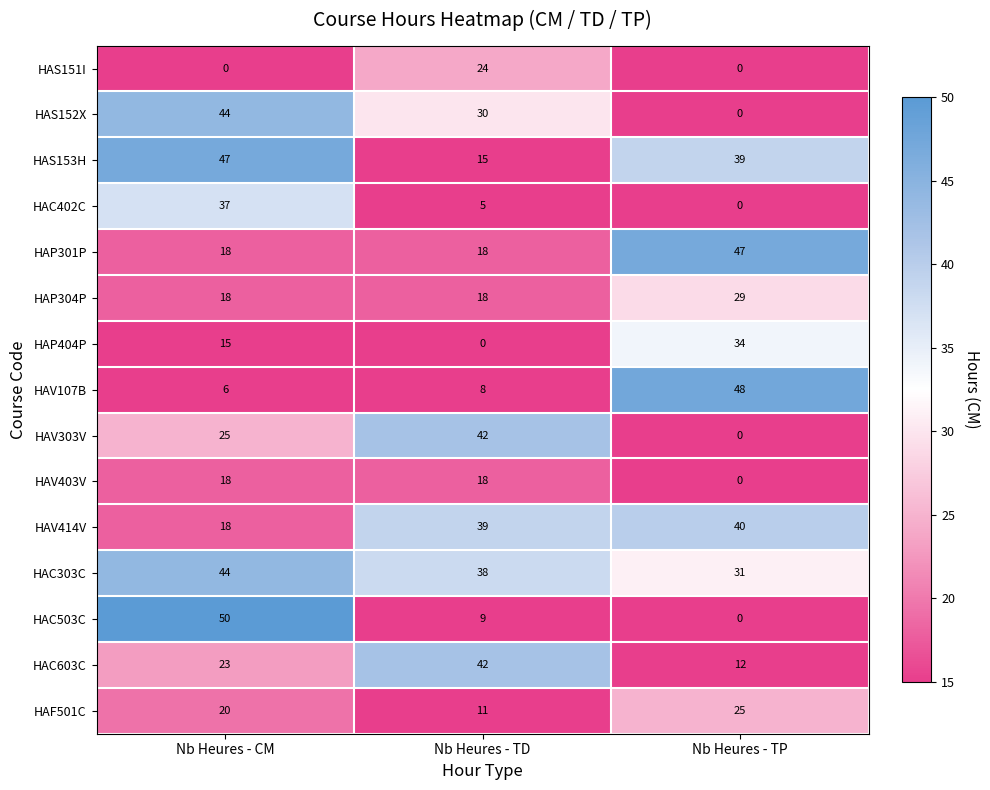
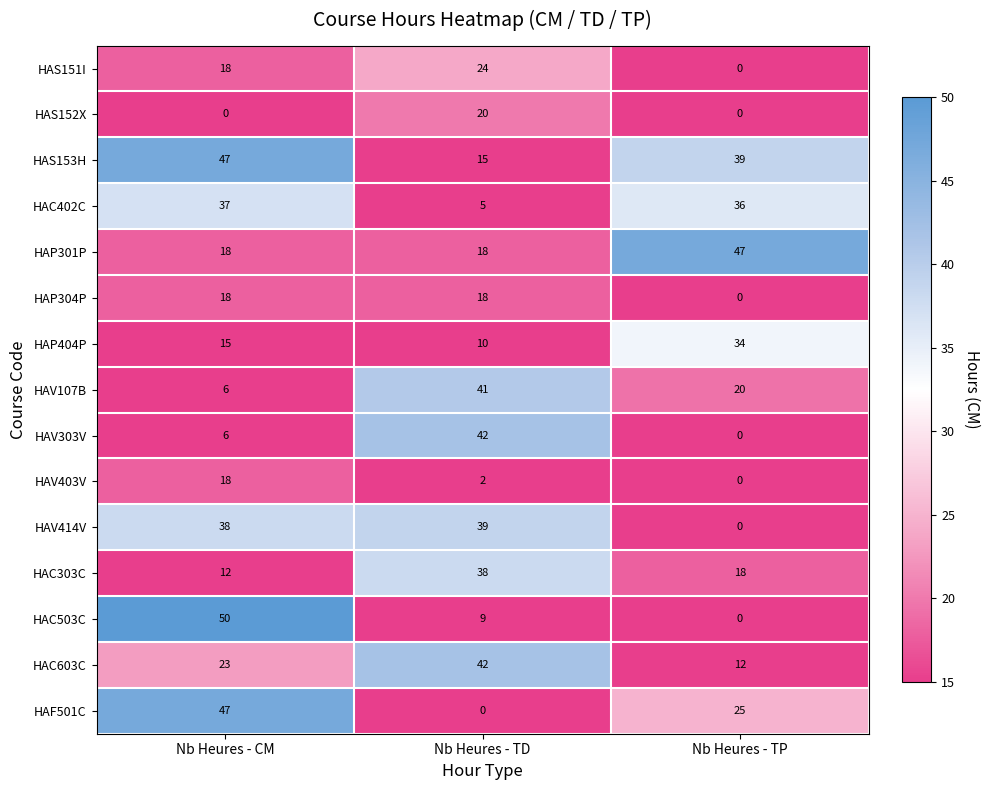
HAS151I, Nb Heures - CM: 0 -> 18
HAS152X, Nb Heures - CM: 44 -> 0
HAS152X, Nb Heures - TD: 30 -> 20
HAC402C, Nb Heures - TP: 0 -> 36
HAP304P, Nb Heures - TP: 29 -> 0
HAP404P, Nb Heures - TD: 0 -> 10
HAV107B, Nb Heures - TD: 8 -> 41
HAV107B, Nb Heures - TP: 48 -> 20
HAV303V, Nb Heures - CM: 25 -> 6
HAV403V, Nb Heures - TD: 18 -> 2
HAV414V, Nb Heures - CM: 18 -> 38
HAV414V, Nb Heures - TP: 40 -> 0
HAC303C, Nb Heures - CM: 44 -> 12
HAC303C, Nb Heures - TP: 31 -> 18
HAF501C, Nb Heures - CM: 20 -> 47
HAF501C, Nb Heures - TD: 11 -> 0
